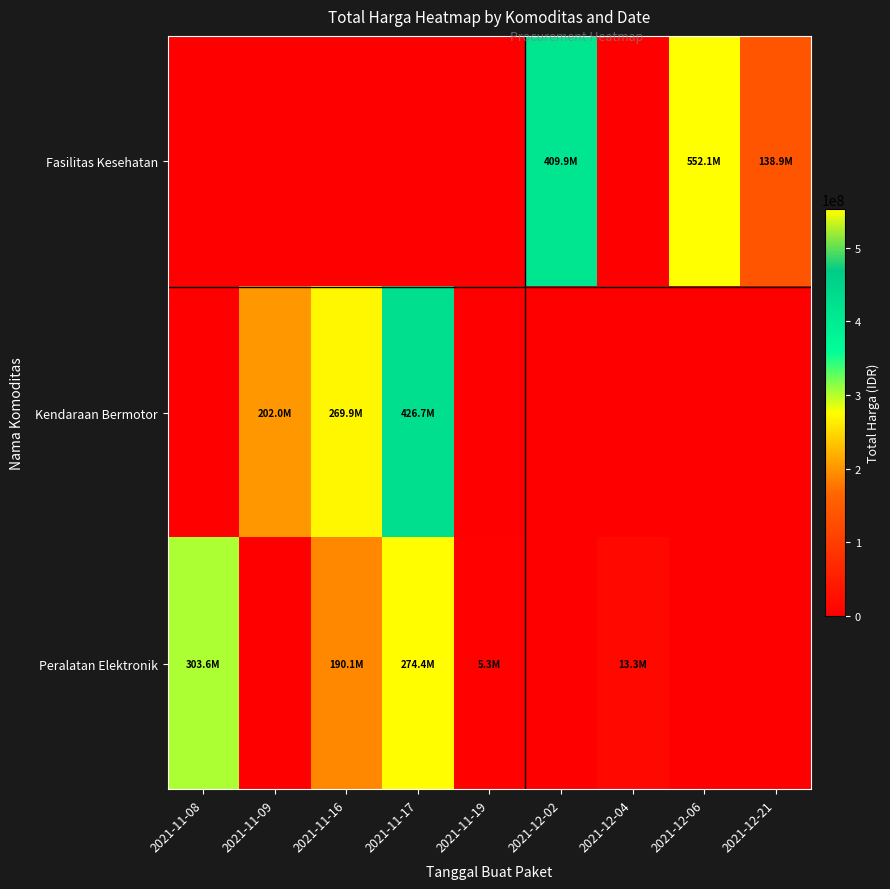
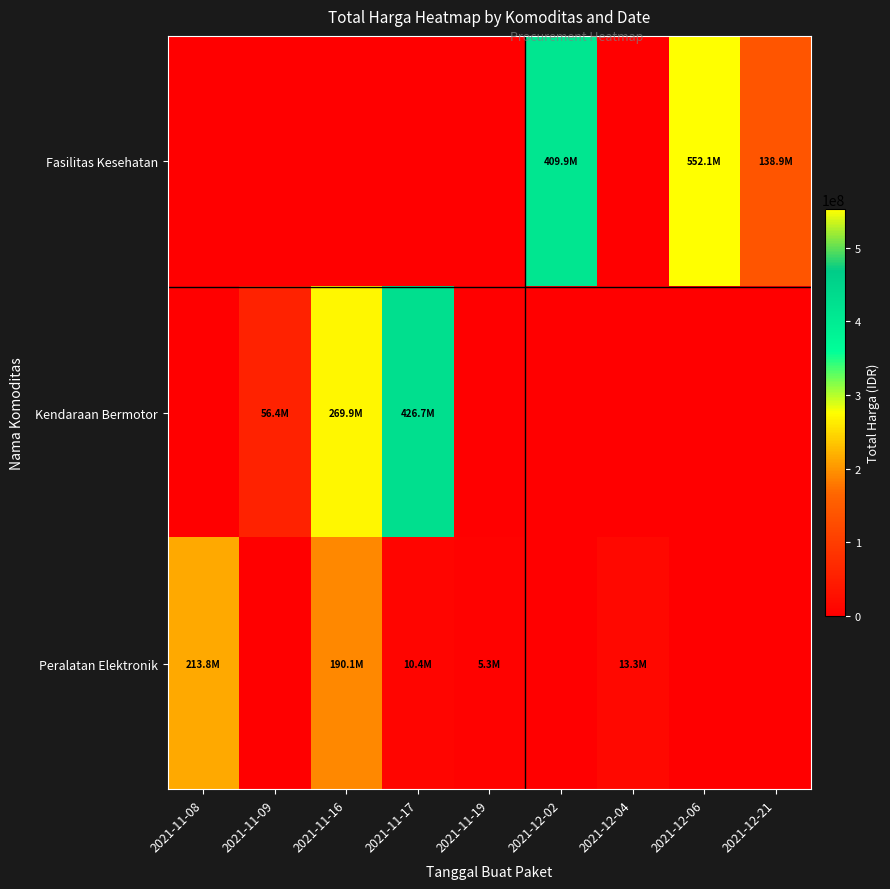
Kendaraan Bermotor, 2021-11-09: 202.0M -> 56.4M
Peralatan Elektronik, 2021-11-08: 303.6M -> 213.8M
Peralatan Elektronik, 2021-11-17: 274.4M -> 10.4M
